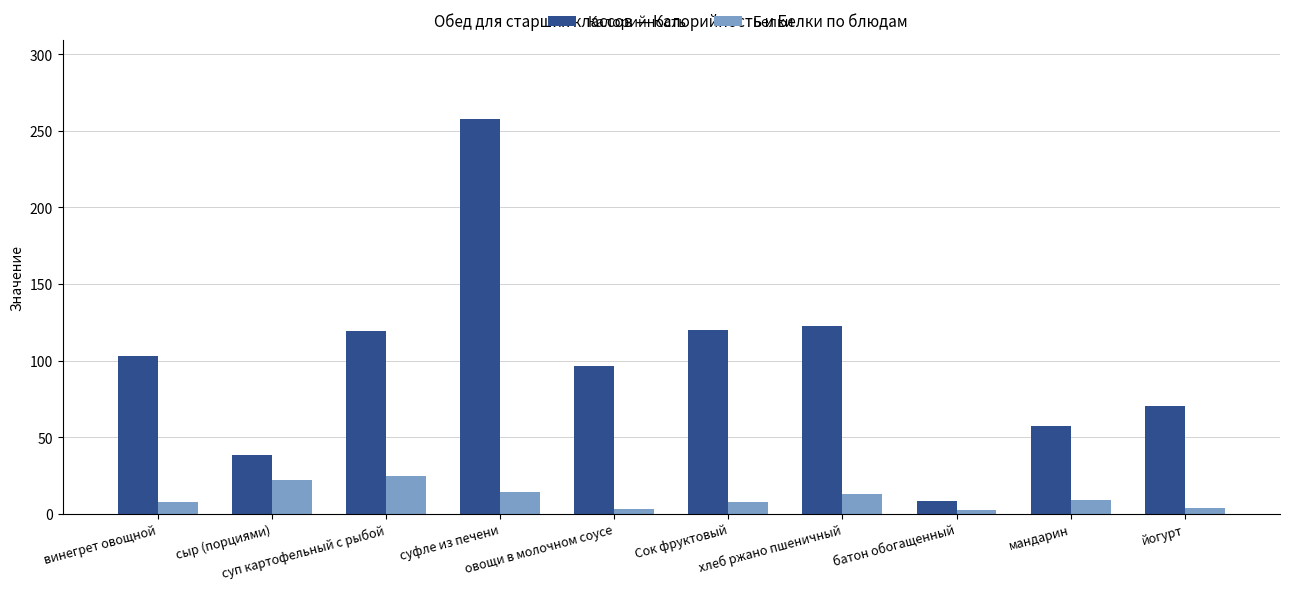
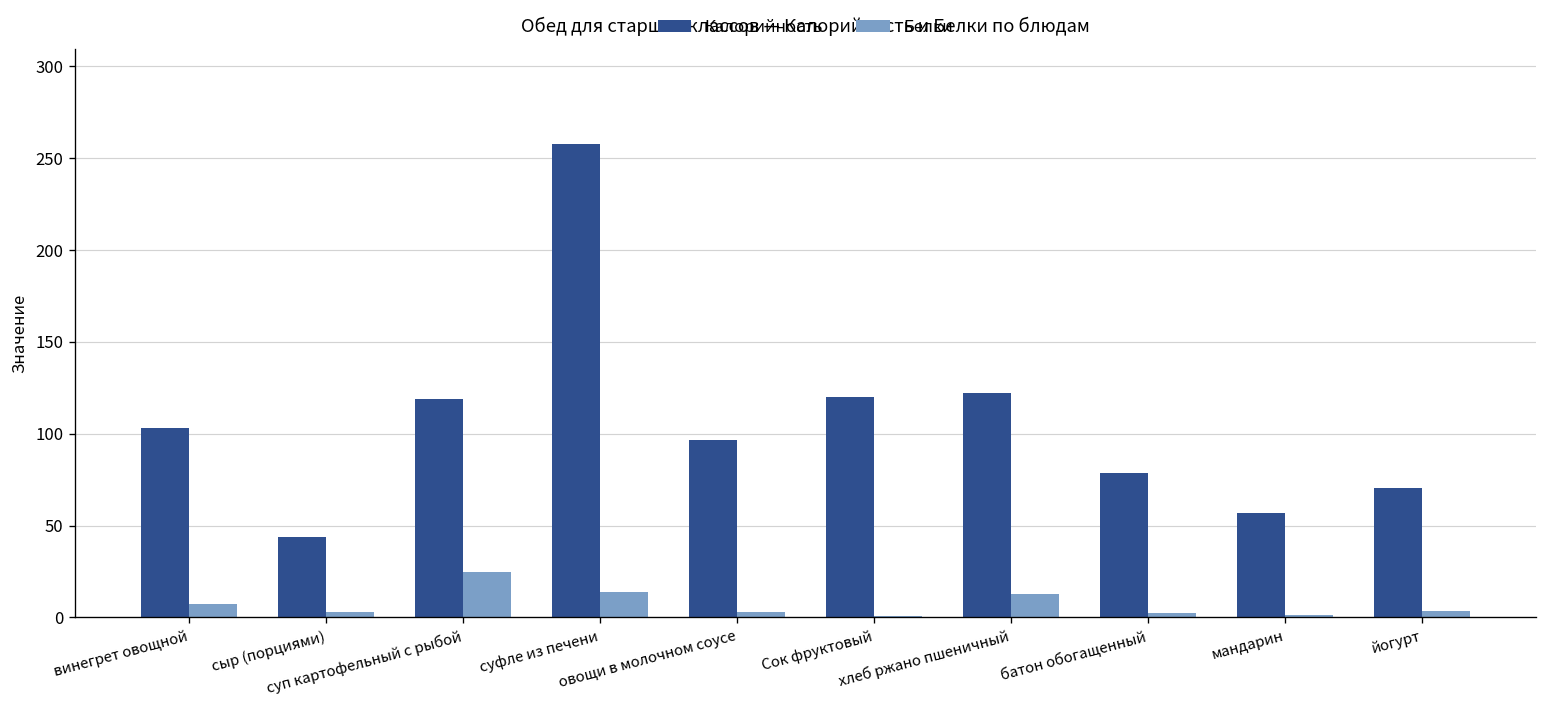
Калорийность, сыр (порциями): 38 -> 44
Белки, сыр (порциями): 22 -> 3
Белки, Сок фруктовый: 7 -> 1
Калорийность, батон обогащенный: 8 -> 79
Белки, мандарин: 9 -> 1
